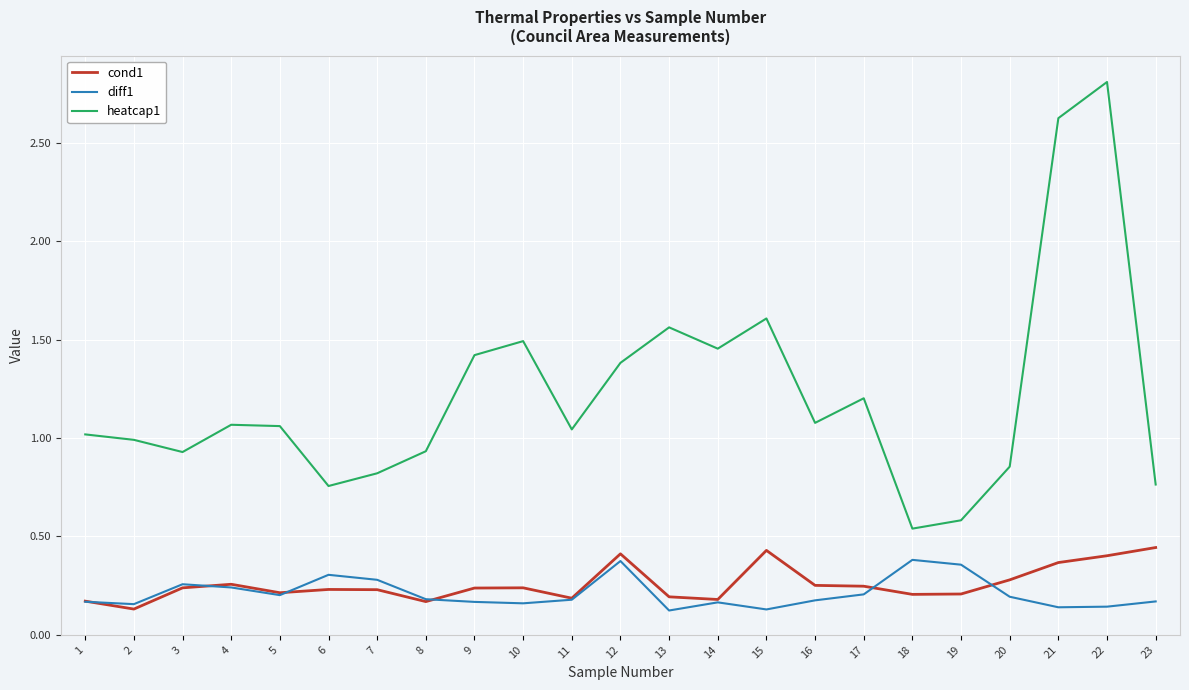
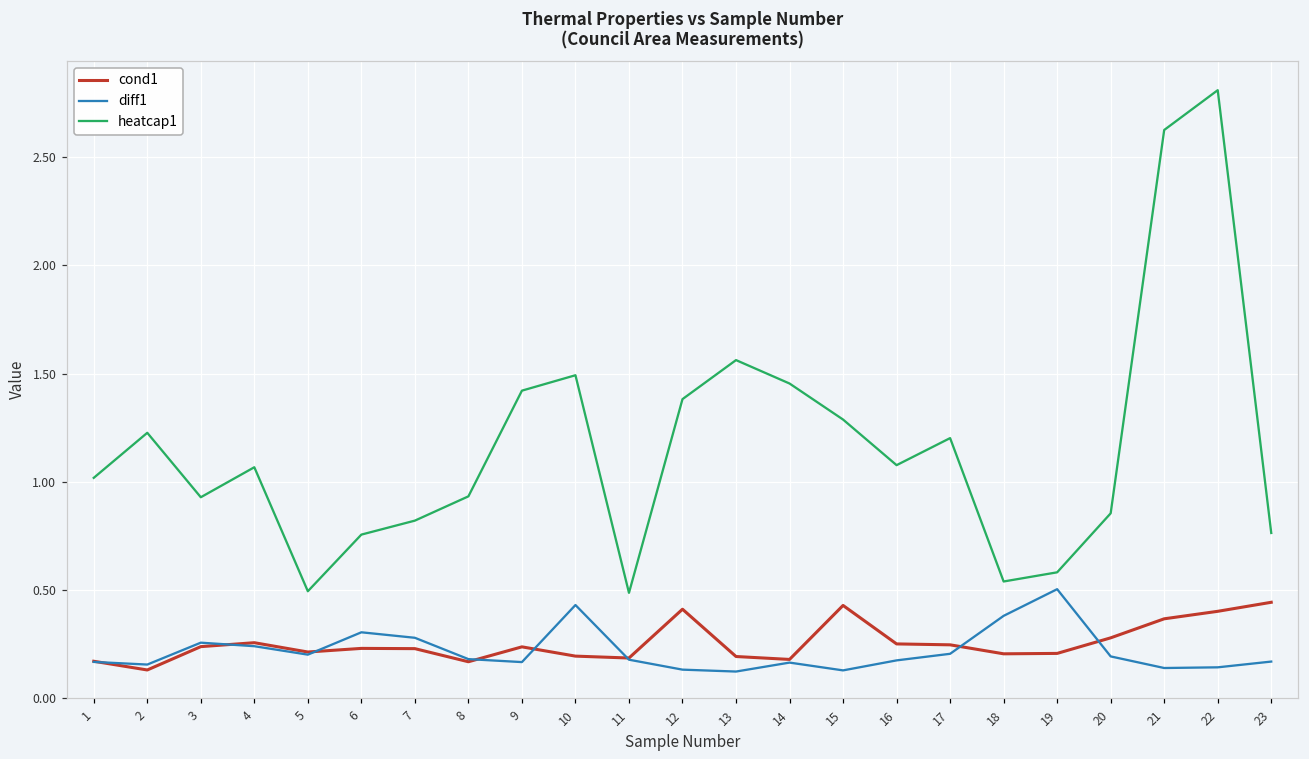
heatcap1, 2: 0.99 -> 1.23
heatcap1, 5: 1.06 -> 0.49
cond1, 10: 0.24 -> 0.19
diff1, 10: 0.16 -> 0.43
heatcap1, 11: 1.04 -> 0.49
diff1, 12: 0.37 -> 0.13
heatcap1, 15: 1.61 -> 1.29
diff1, 19: 0.36 -> 0.50
